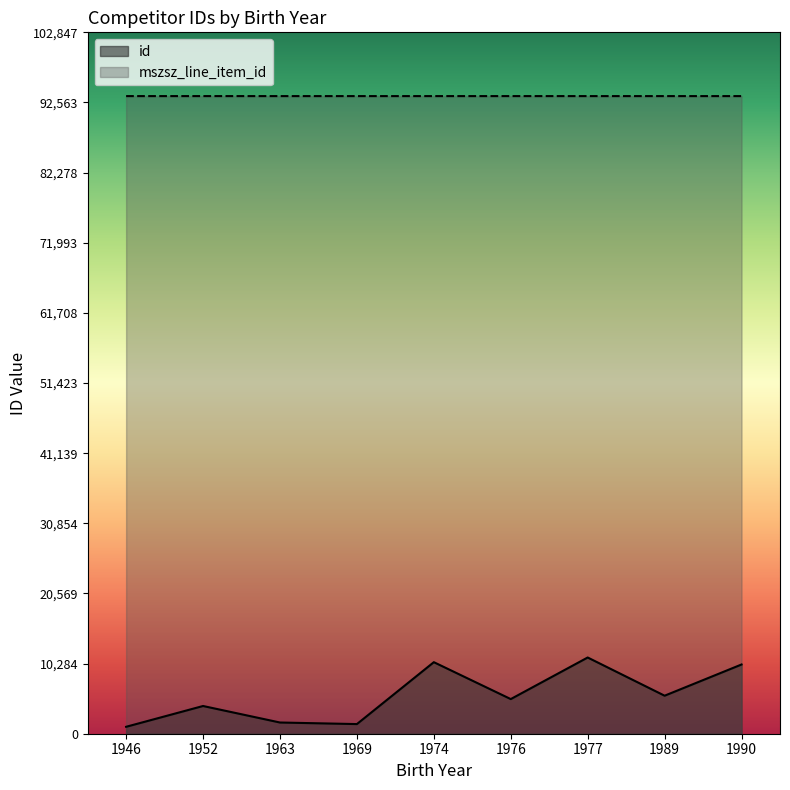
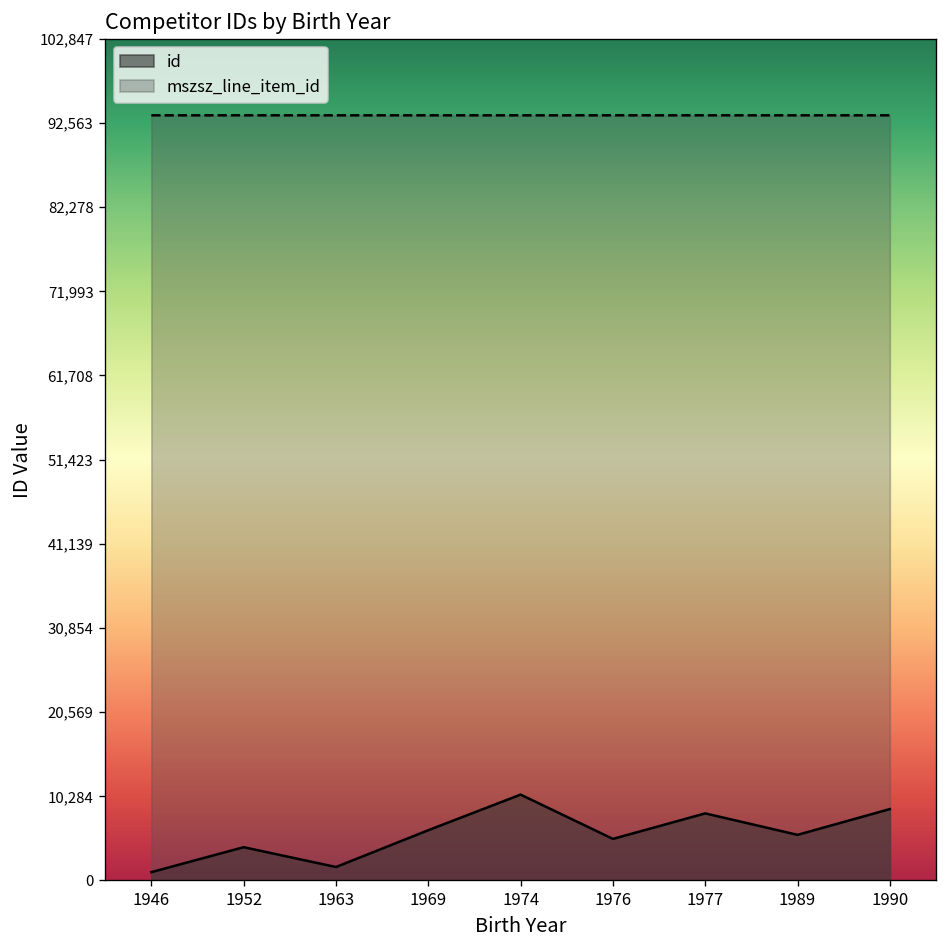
id, 1969: 1,000 -> 6,000
id, 1977: 11,000 -> 8,000
id, 1990: 10,000 -> 9,000
